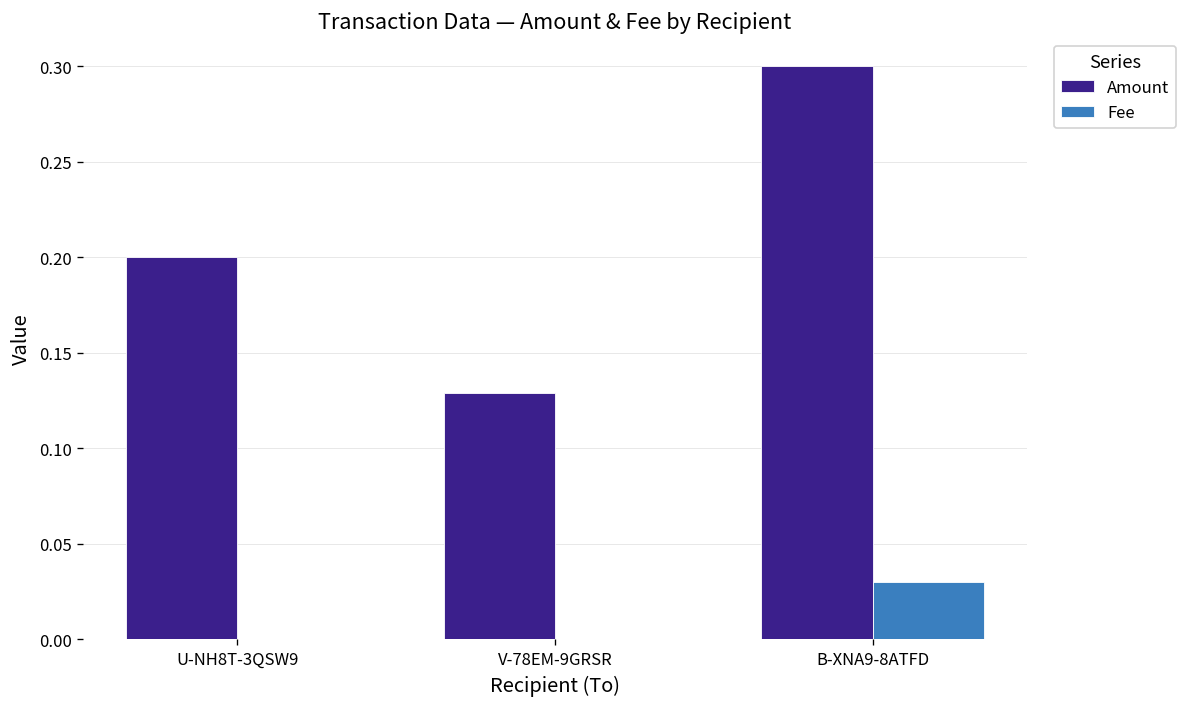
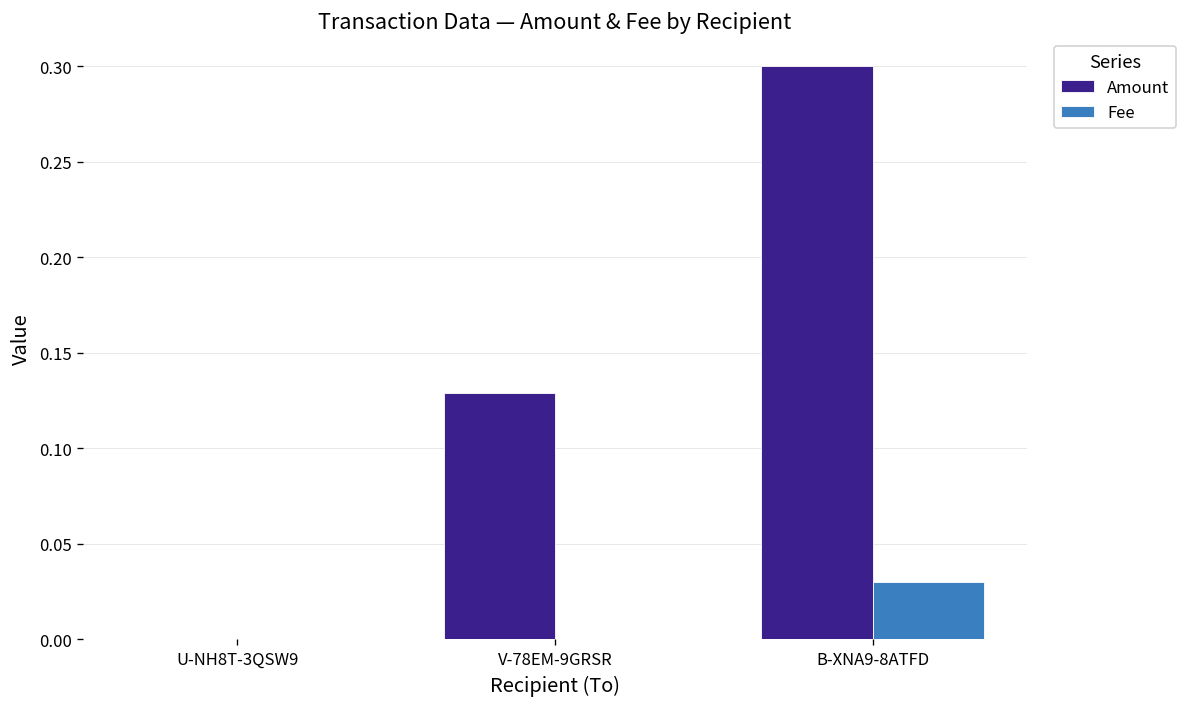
Amount, U-NH8T-3QSW9: 0.2 -> 0.0
